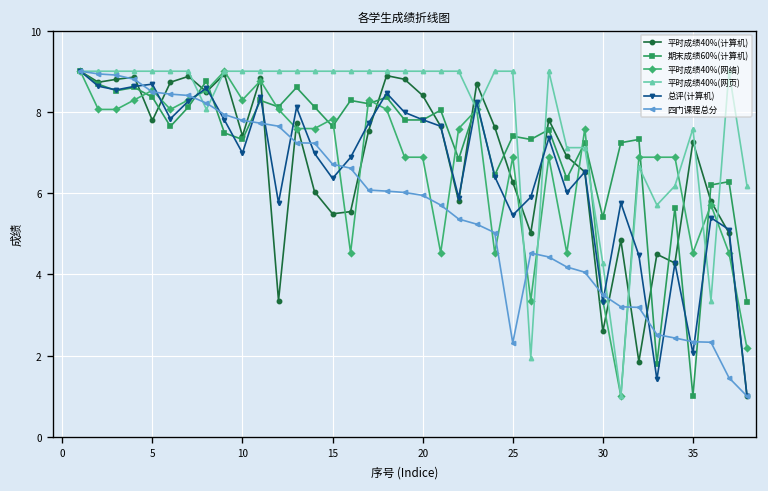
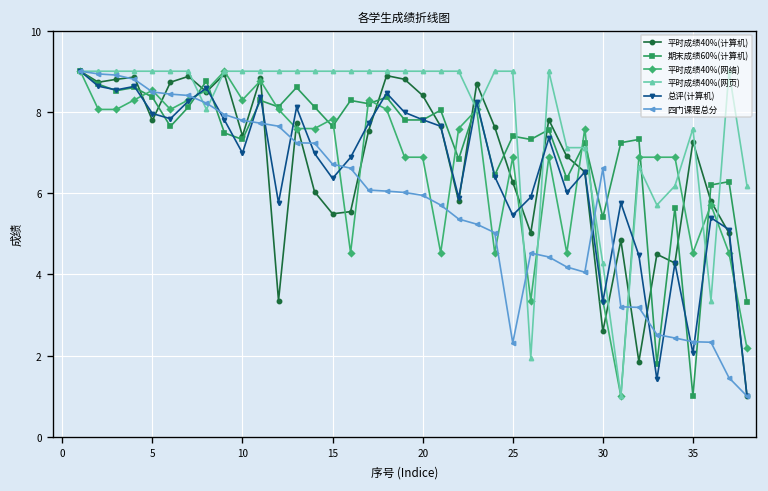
总评(计算机), 5: 8.7 -> 8.0
四门课程总分, 30: 3.5 -> 6.6
